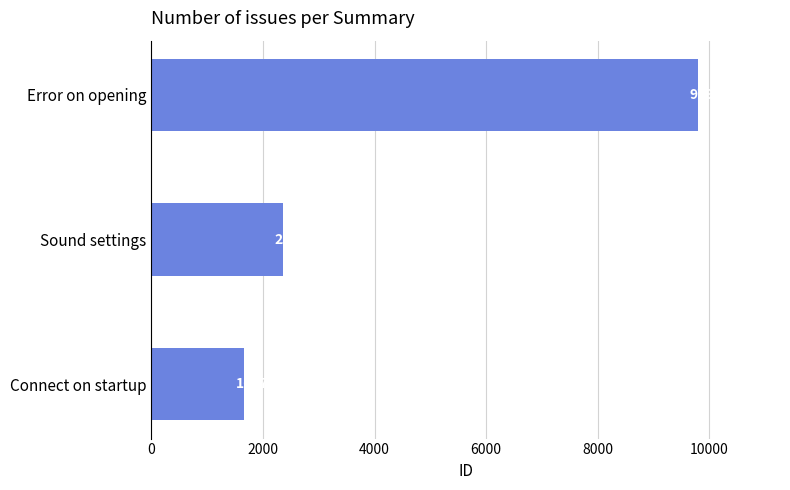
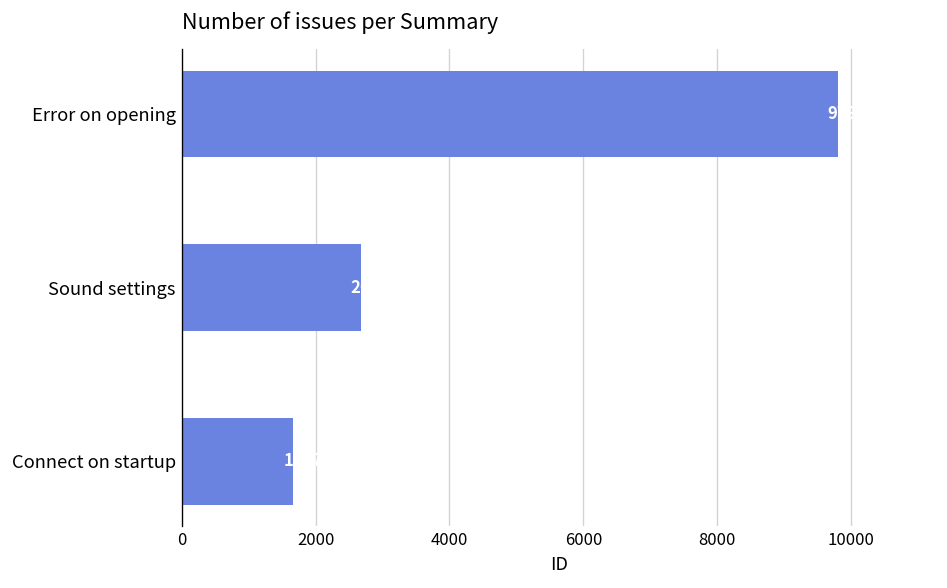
Sound settings: 2400 -> 2700
